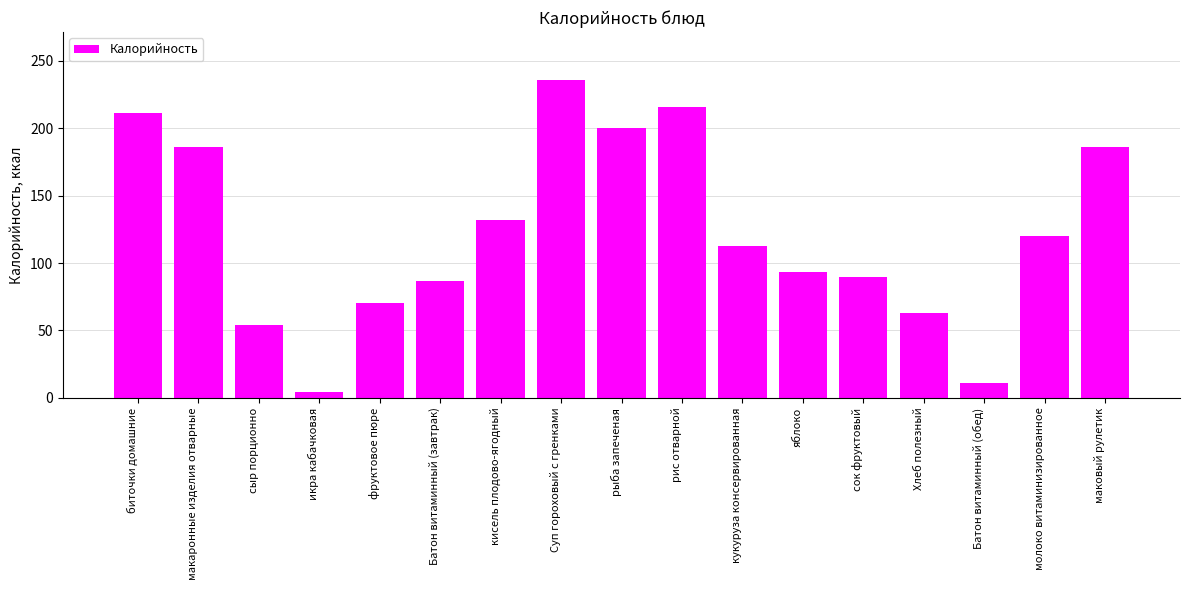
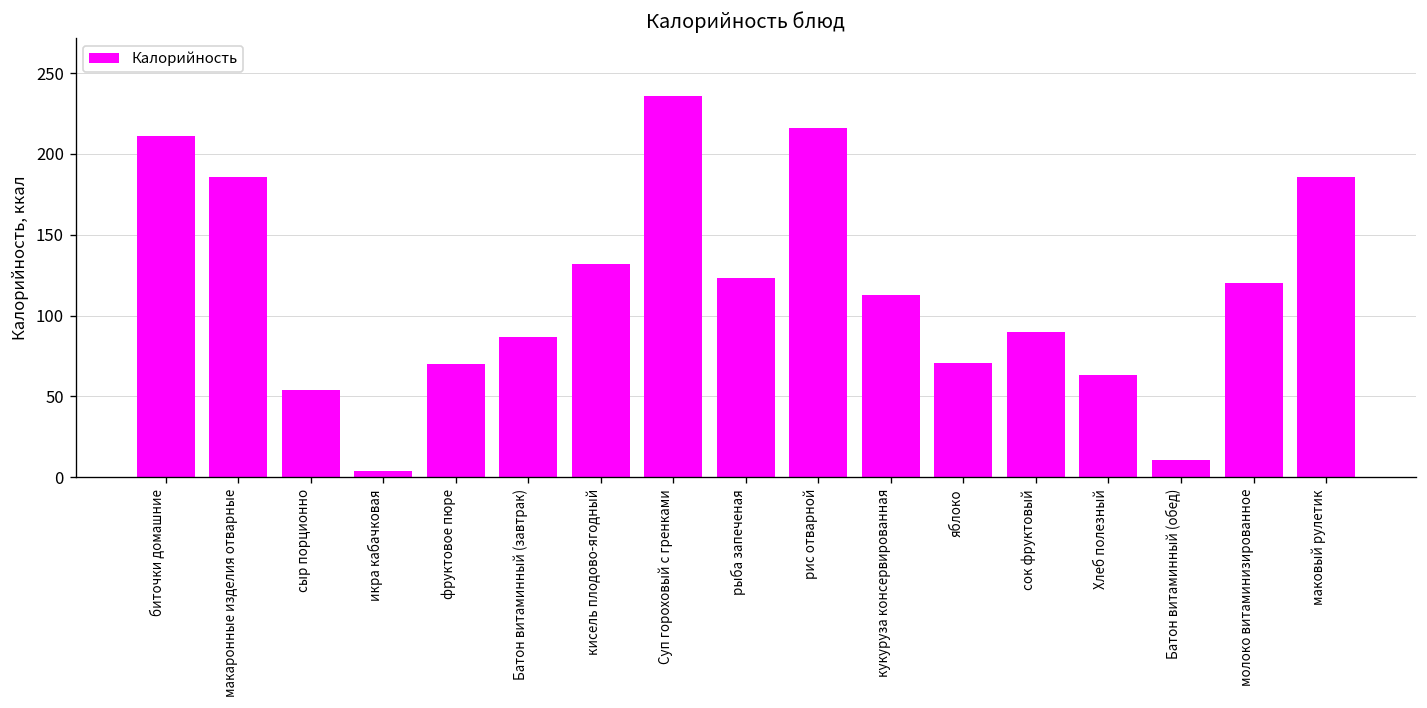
рыба запеченая: 200 -> 123
яблоко: 93 -> 71
